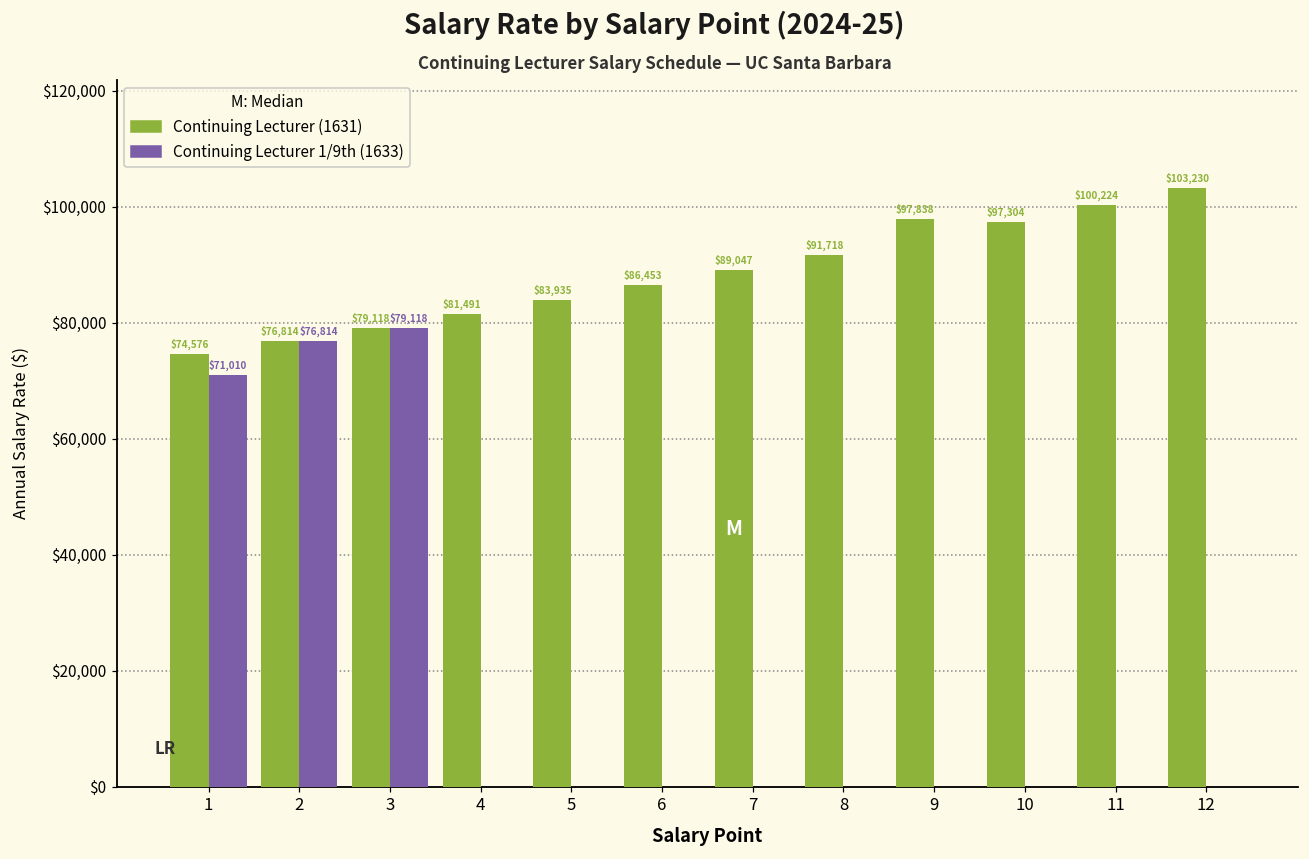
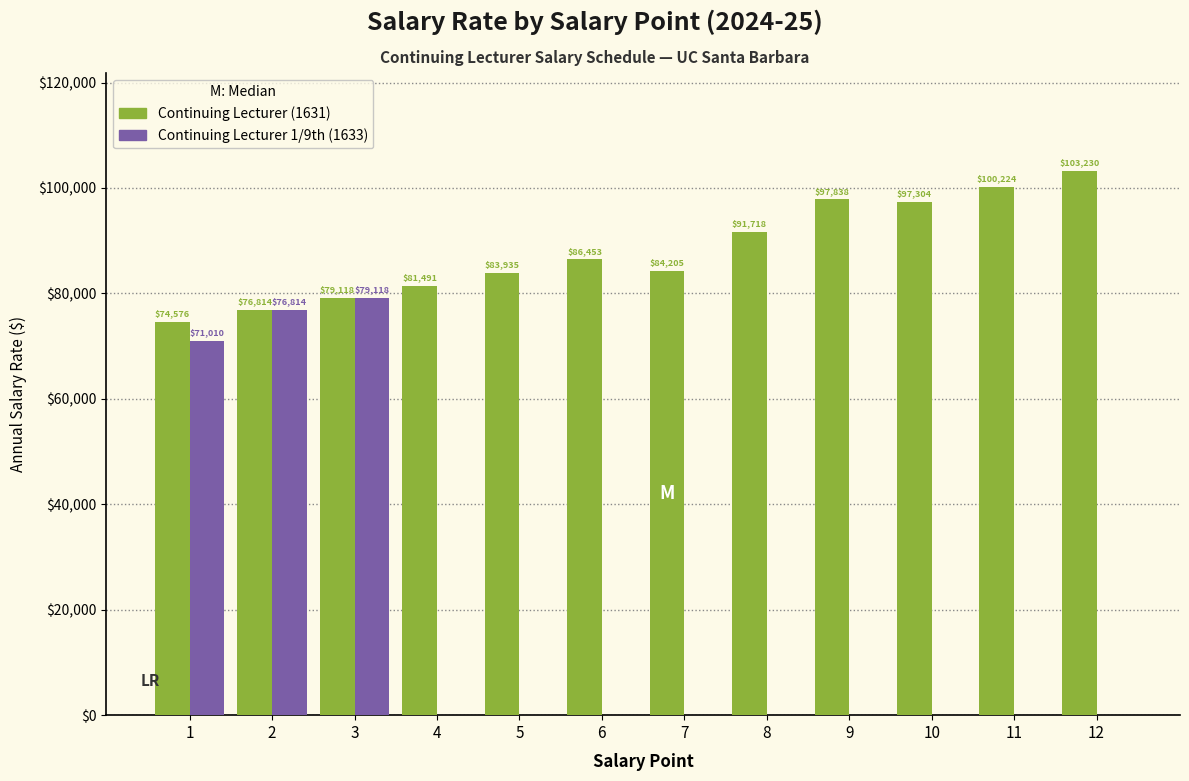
Continuing Lecturer (1631), 7: $89,047 -> $84,205
